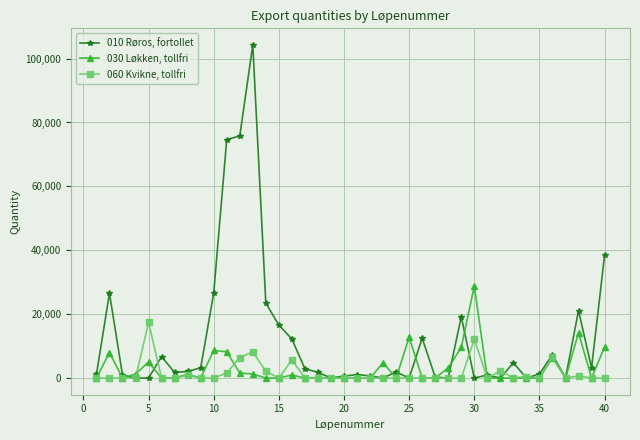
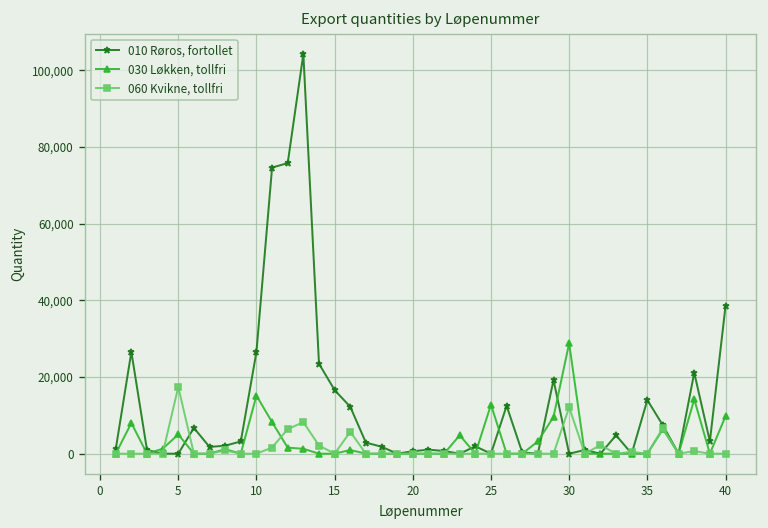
030 Løkken, tollfri, 10: 9,000 -> 15,000
010 Røros, fortollet, 35: 1,000 -> 14,000
